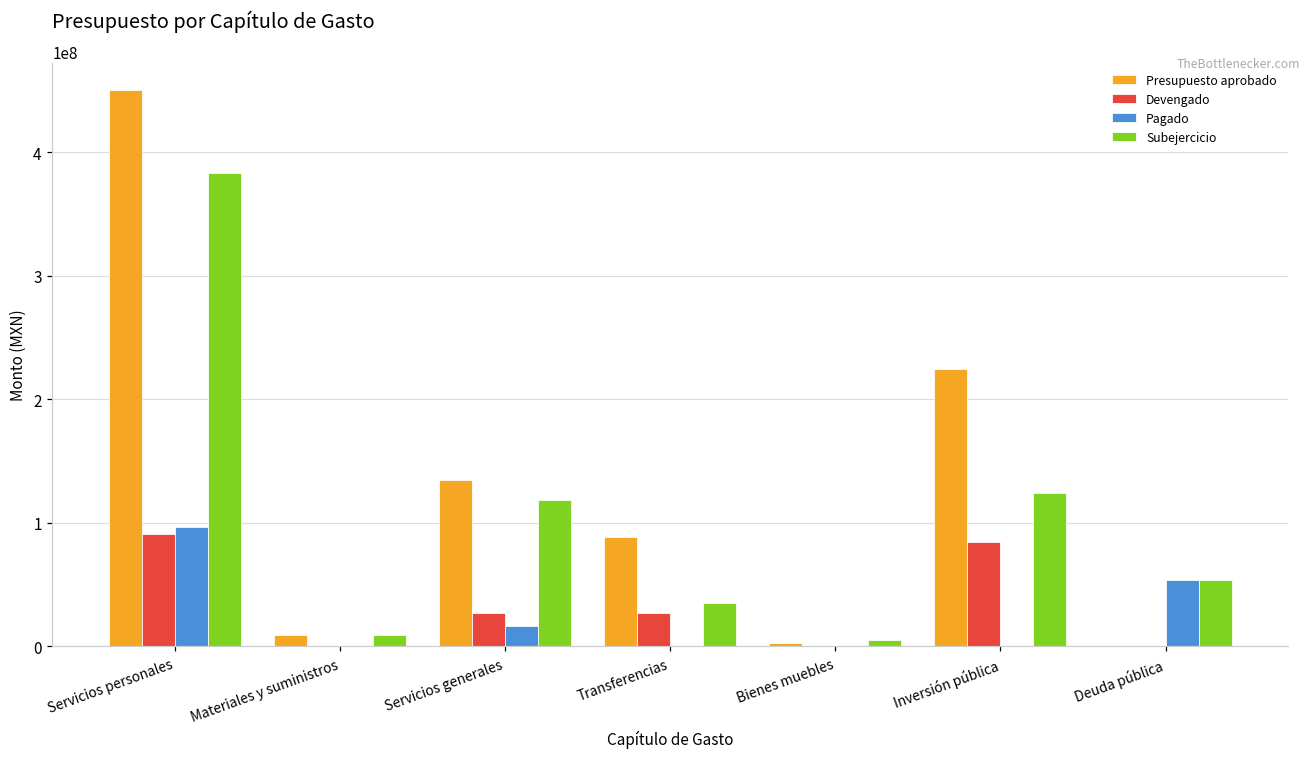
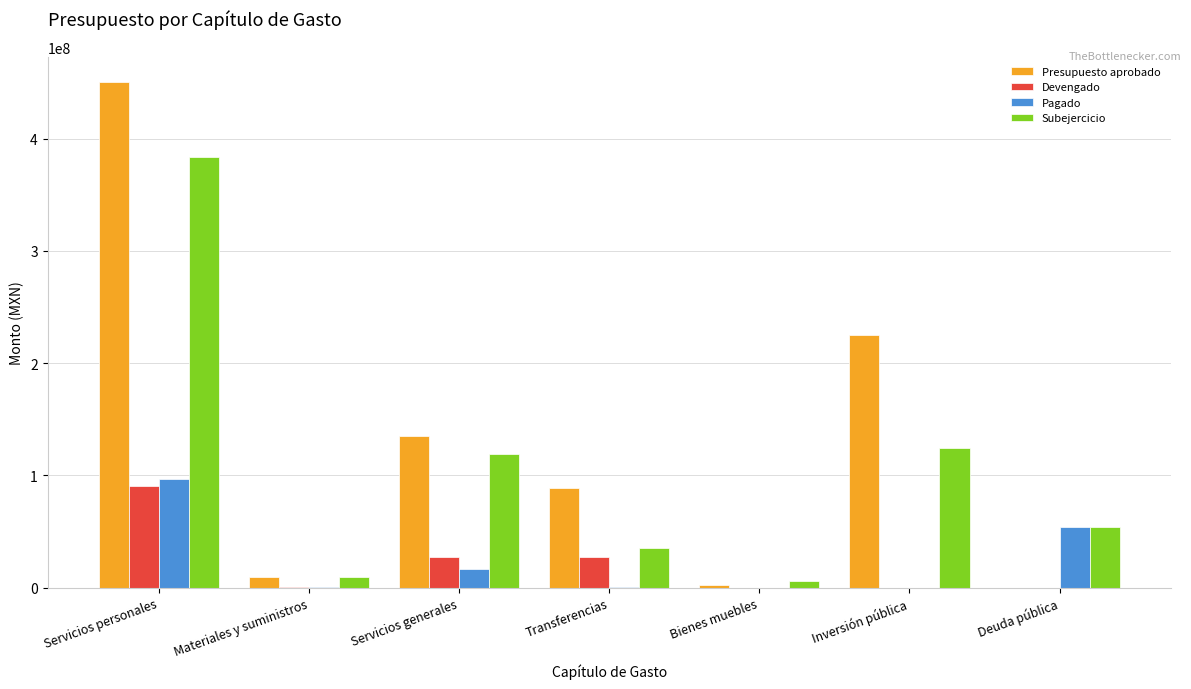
Devengado, Inversión pública: 85000000 -> 0
